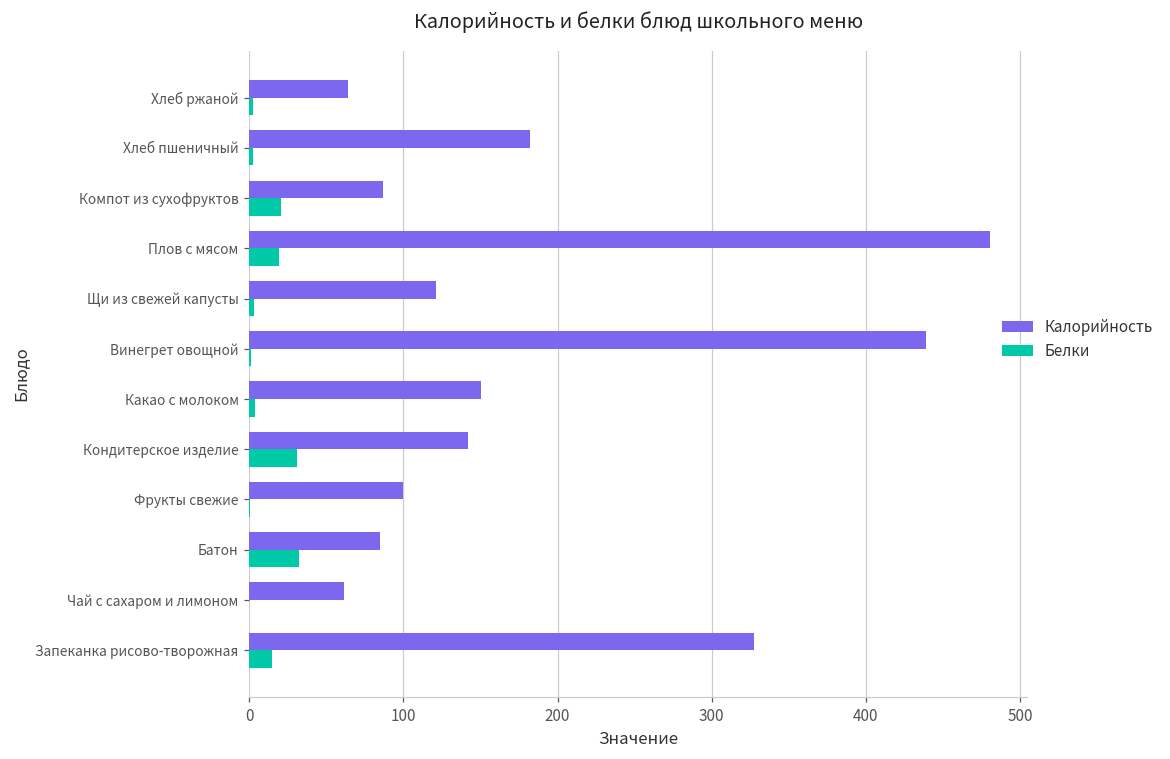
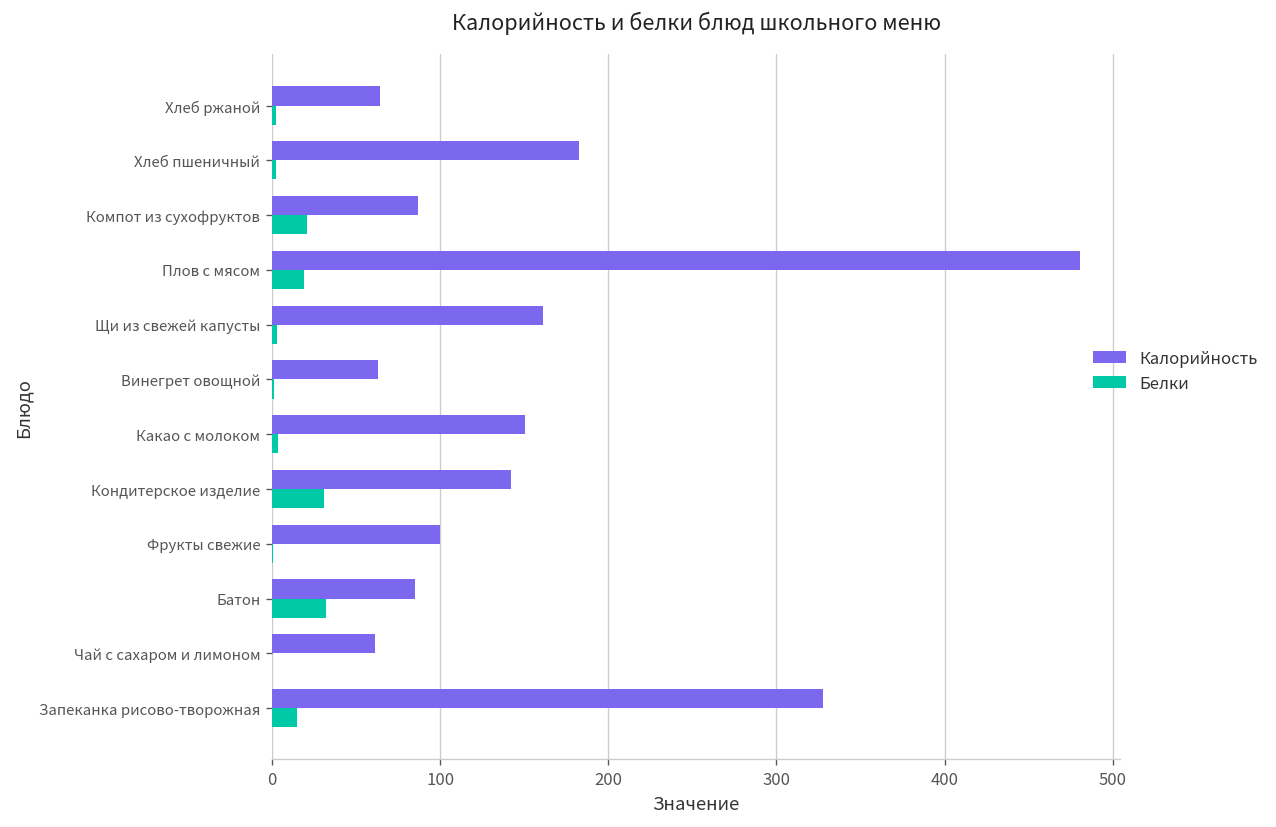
Калорийность, Щи из свежей капусты: 121 -> 161
Калорийность, Винегрет овощной: 439 -> 63
